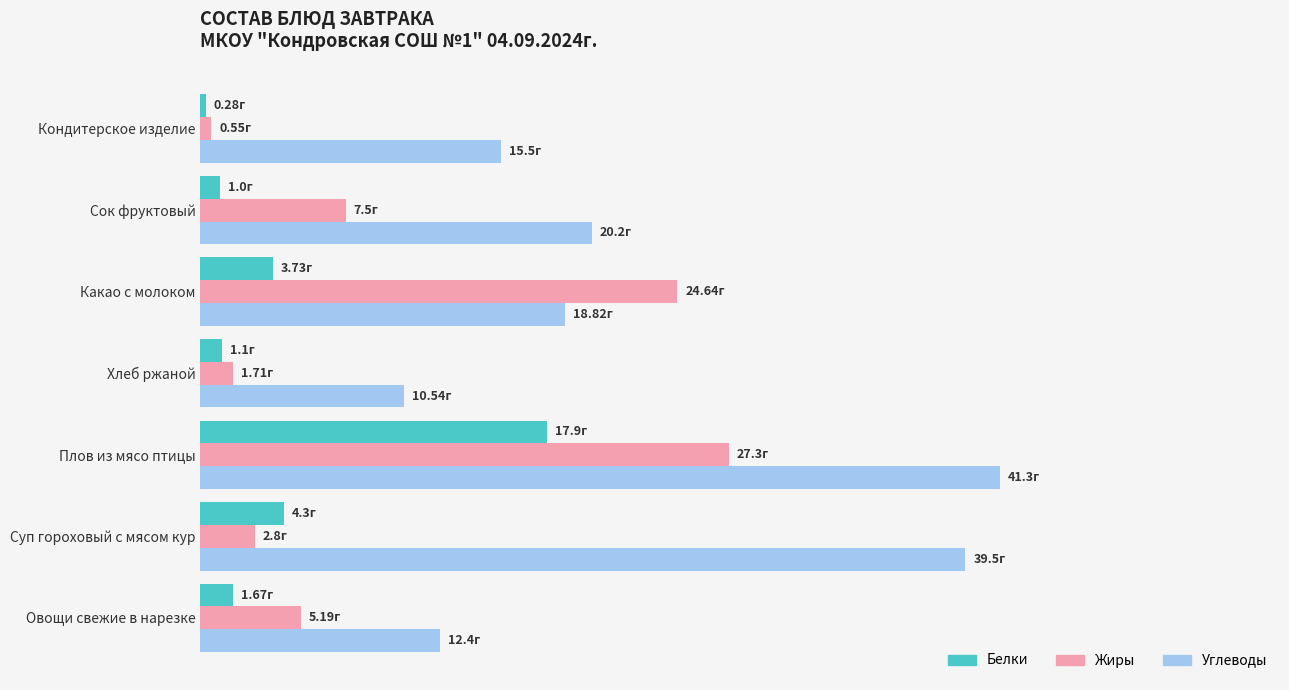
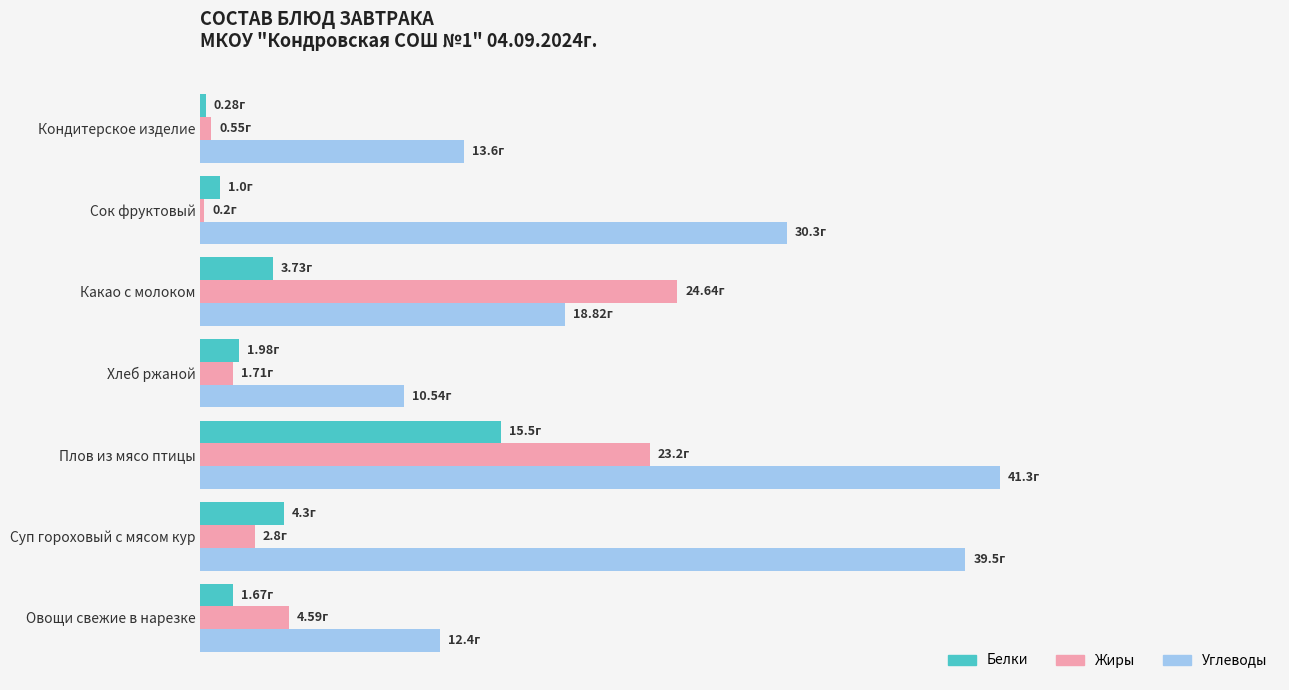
Углеводы, Кондитерское изделие: 15.5г -> 13.6г
Жиры, Сок фруктовый: 7.5г -> 0.2г
Углеводы, Сок фруктовый: 20.2г -> 30.3г
Белки, Хлеб ржаной: 1.1г -> 1.98г
Белки, Плов из мясо птицы: 17.9г -> 15.5г
Жиры, Плов из мясо птицы: 27.3г -> 23.2г
Жиры, Овощи свежие в нарезке: 5.19г -> 4.59г
